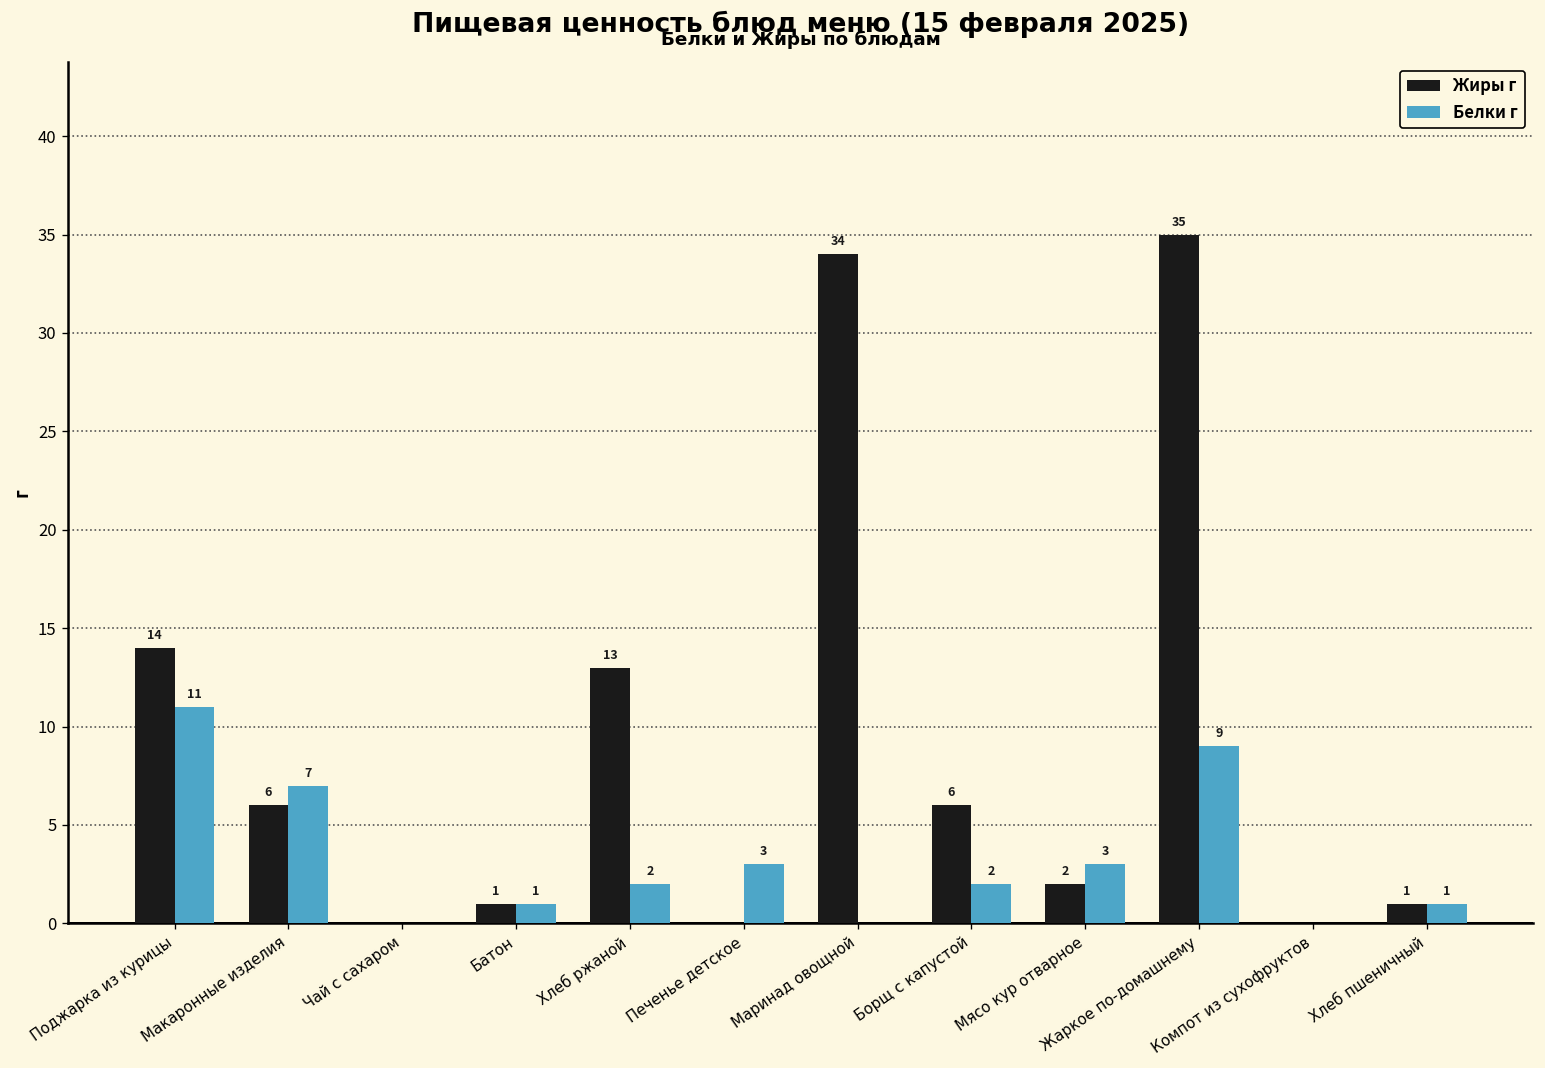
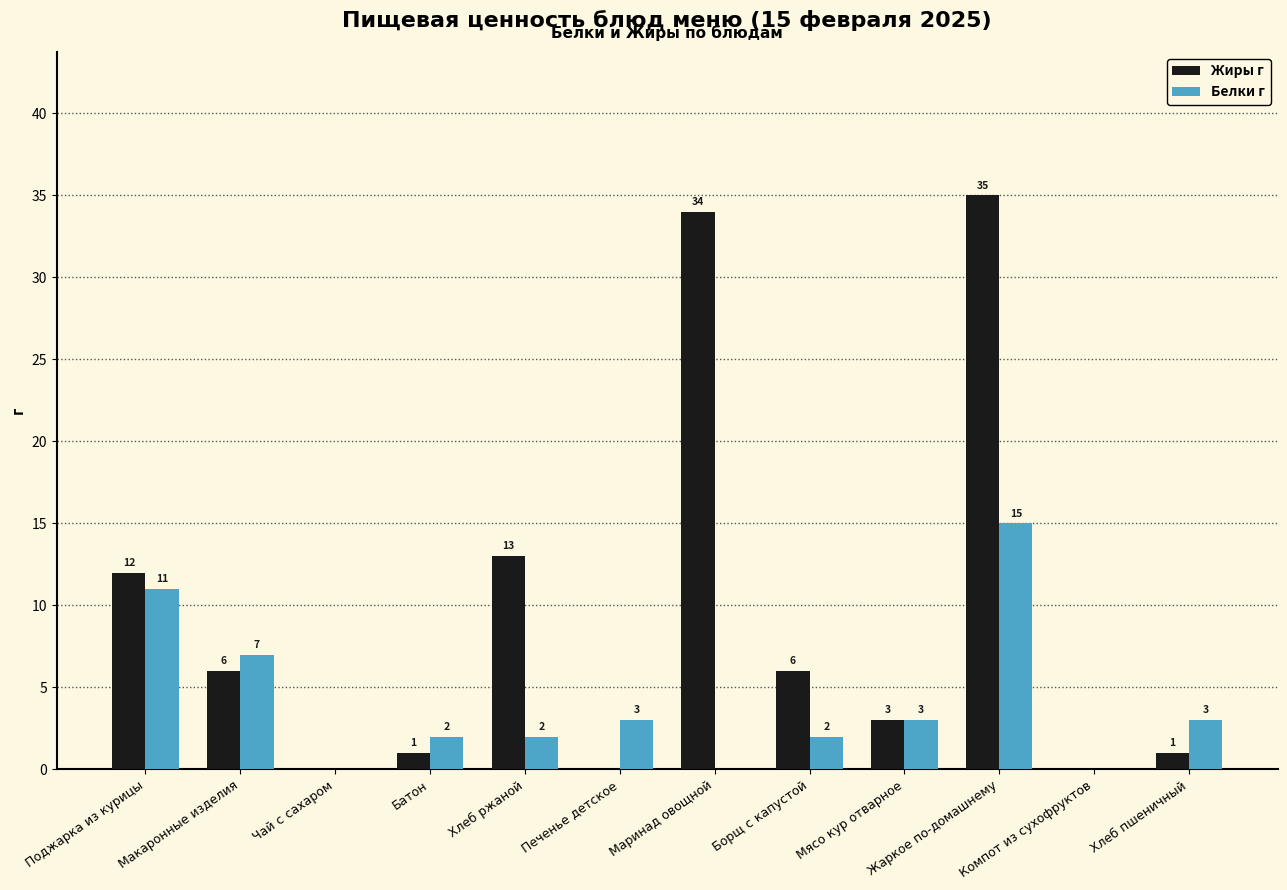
Жиры г, Поджарка из курицы: 14 -> 12
Белки г, Батон: 1 -> 2
Жиры г, Мясо кур отварное: 2 -> 3
Белки г, Жаркое по-домашнему: 9 -> 15
Белки г, Хлеб пшеничный: 1 -> 3
